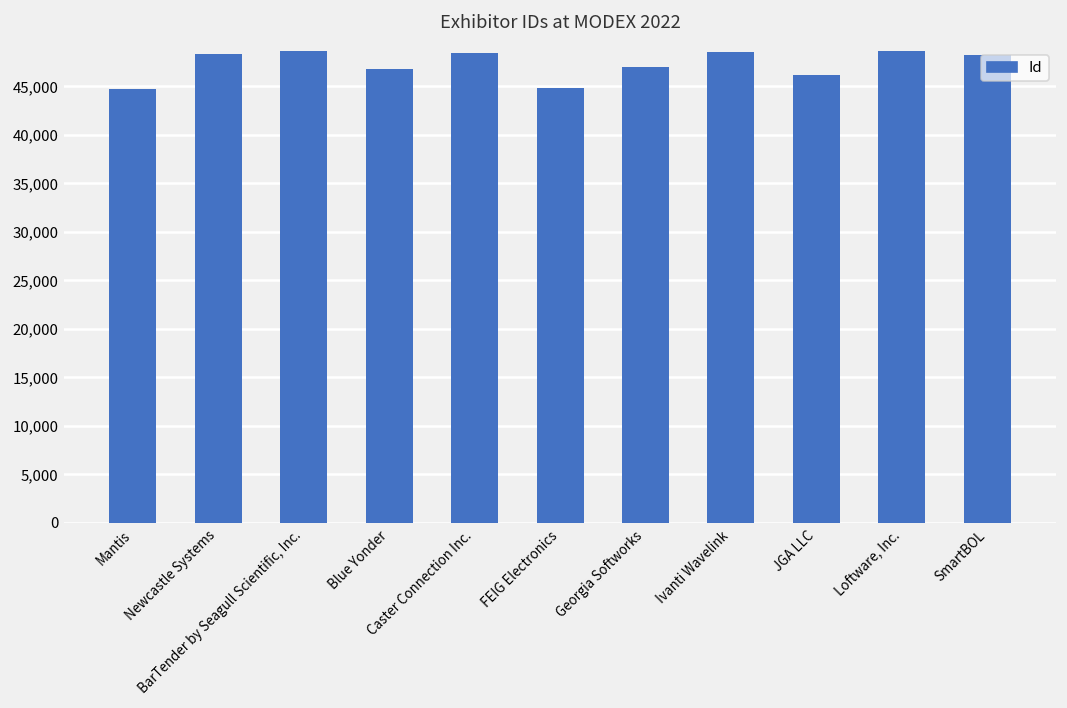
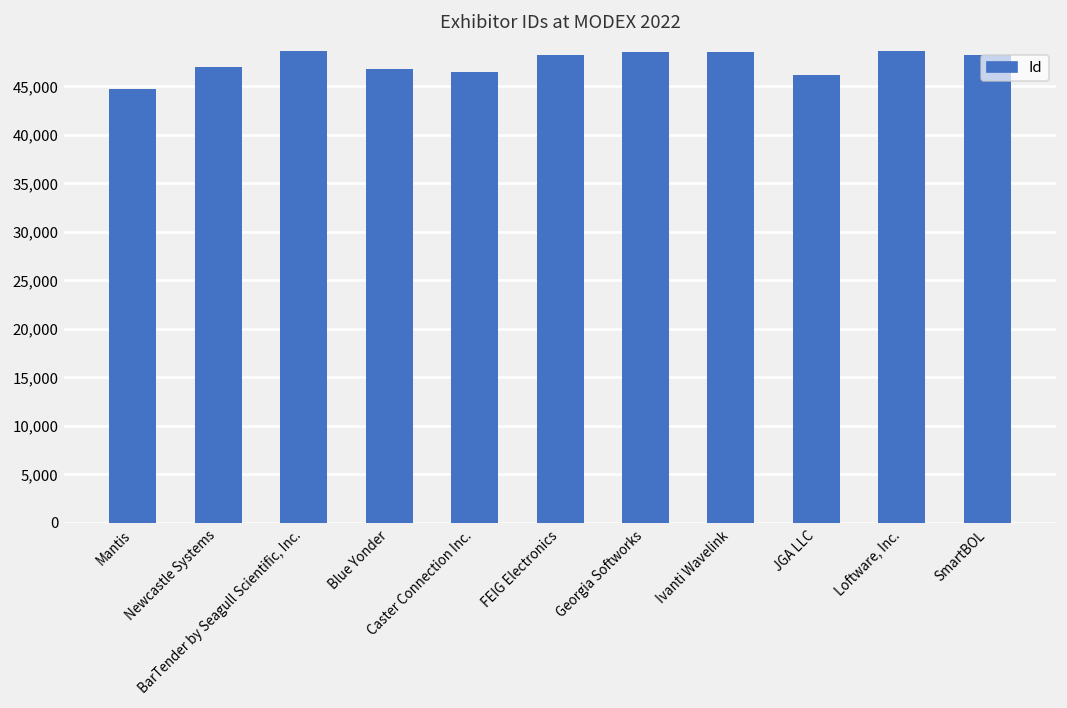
Newcastle Systems: 48,000 -> 47,000
Caster Connection Inc.: 48,000 -> 47,000
FEIG Electronics: 45,000 -> 48,000
Georgia Softworks: 47,000 -> 49,000
